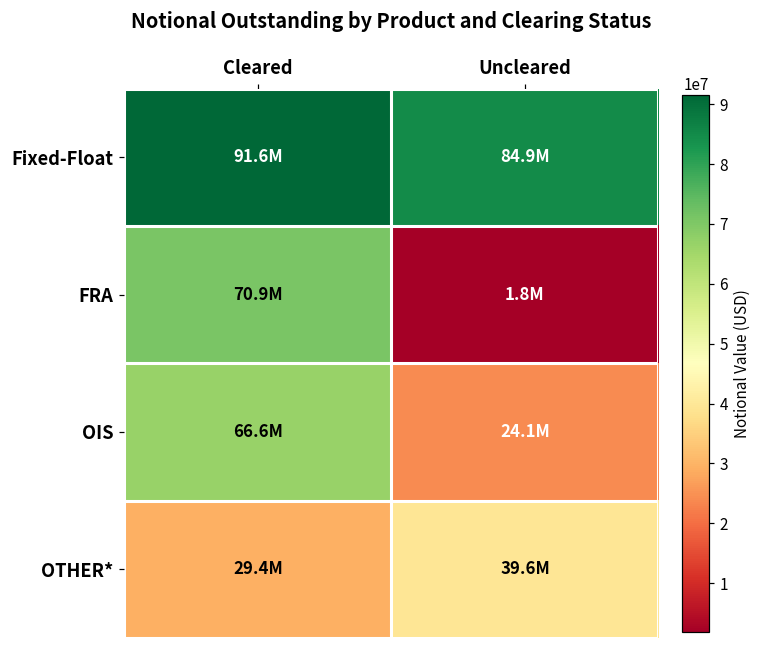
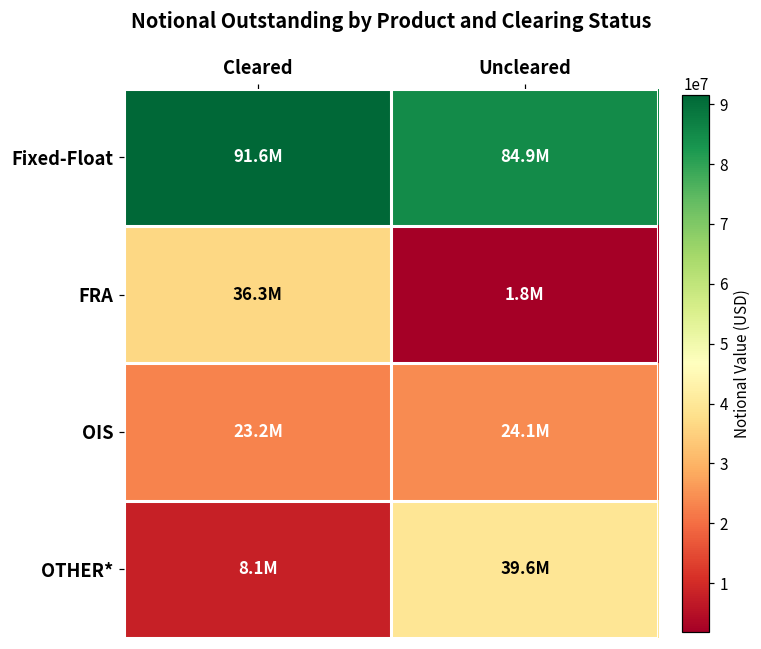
FRA, Cleared: 70.9M -> 36.3M
OIS, Cleared: 66.6M -> 23.2M
OTHER*, Cleared: 29.4M -> 8.1M
